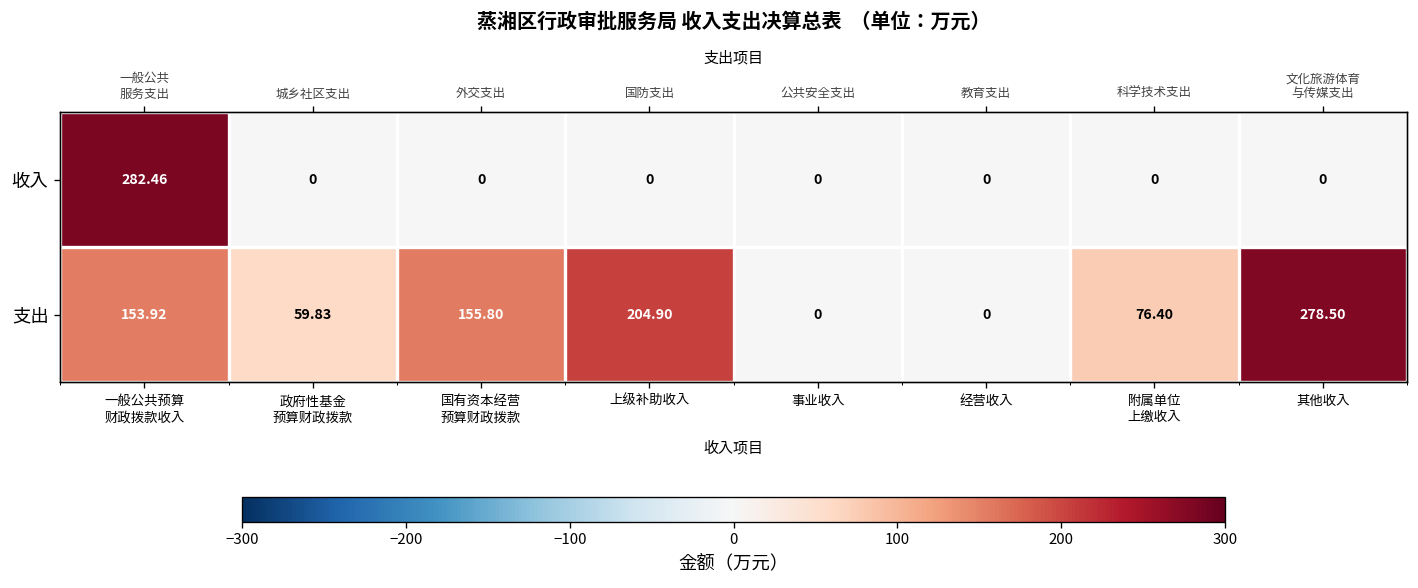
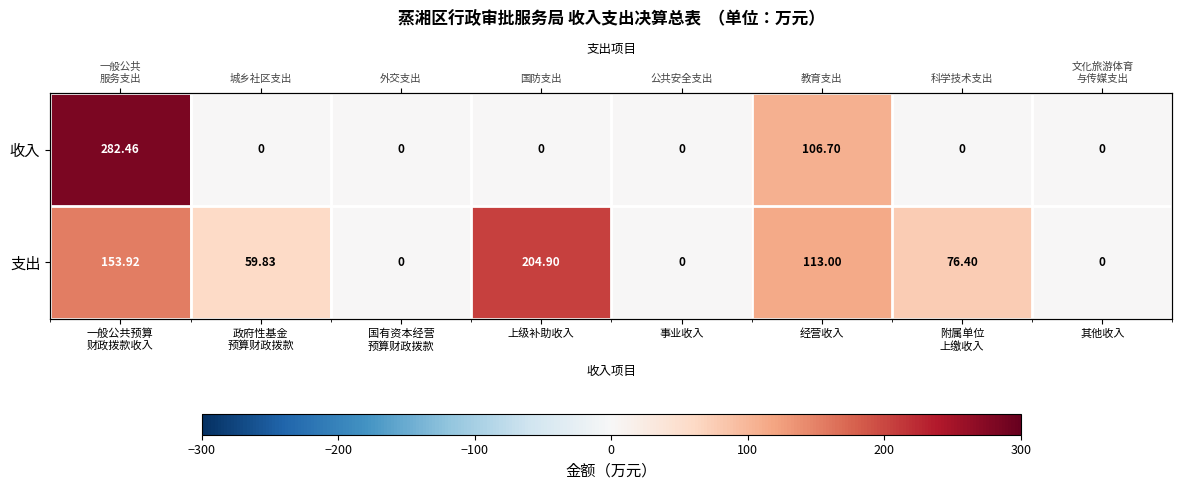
收入, 经营收入: 0 -> 106.70
支出, 国有资本经营 预算财政拨款: 155.80 -> 0
支出, 经营收入: 0 -> 113.00
支出, 其他收入: 278.50 -> 0
